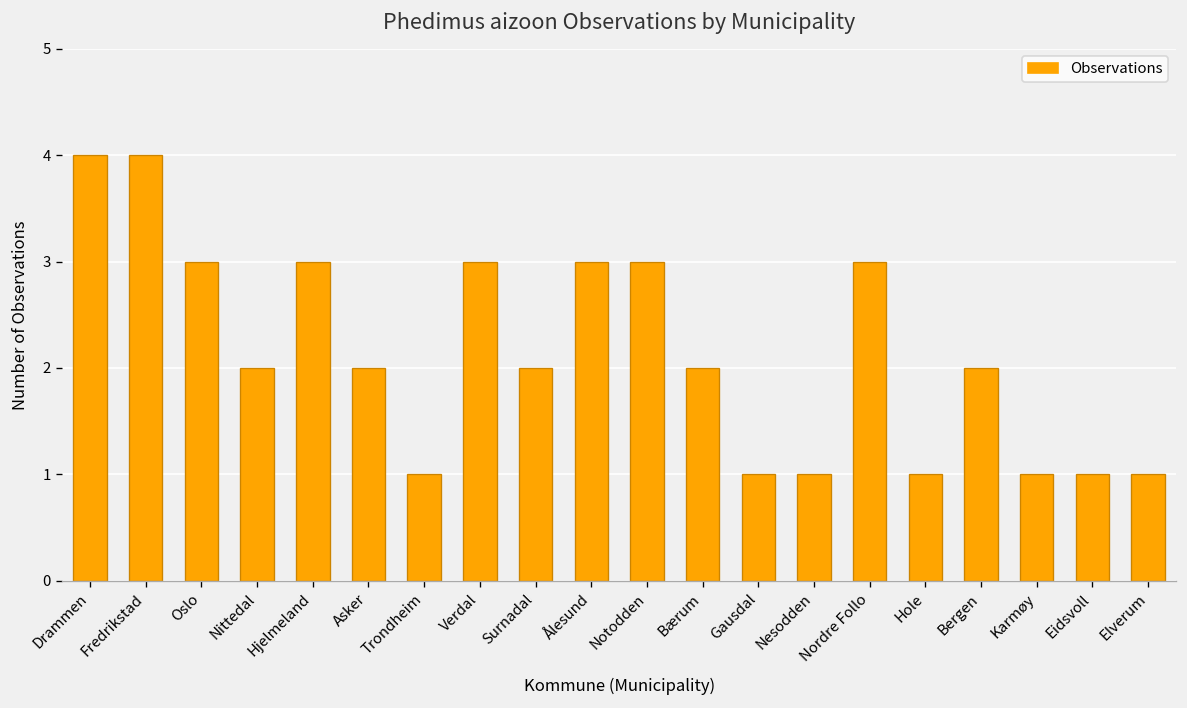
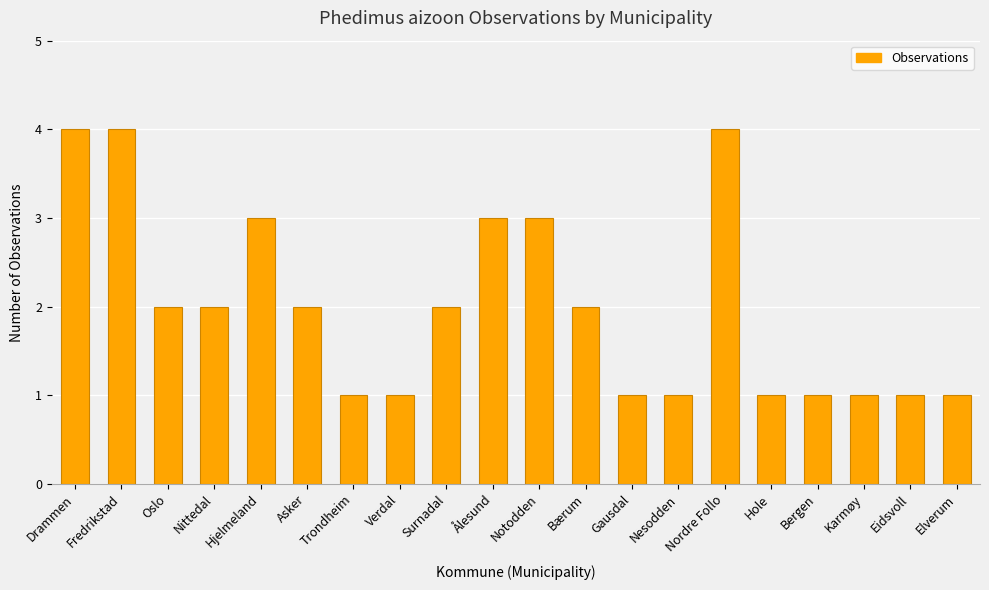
Oslo: 3 -> 2
Verdal: 3 -> 1
Nordre Follo: 3 -> 4
Bergen: 2 -> 1
